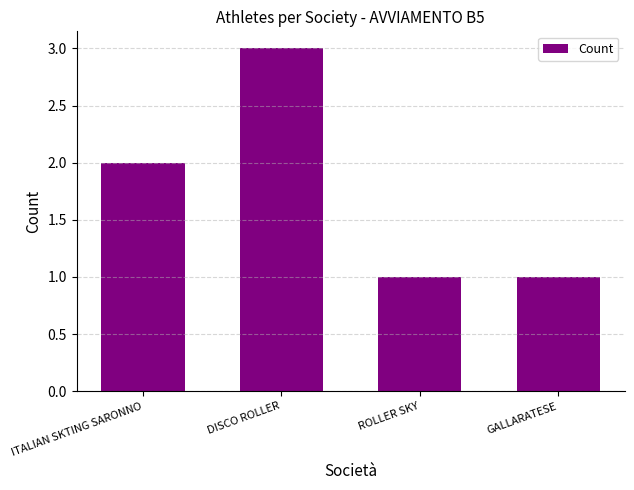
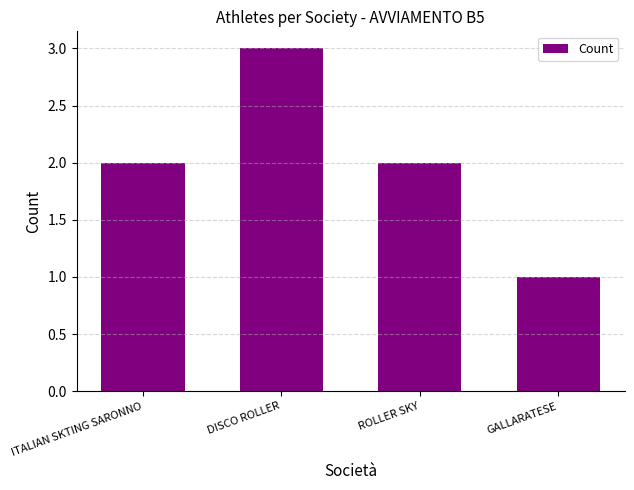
ROLLER SKY: 1 -> 2
